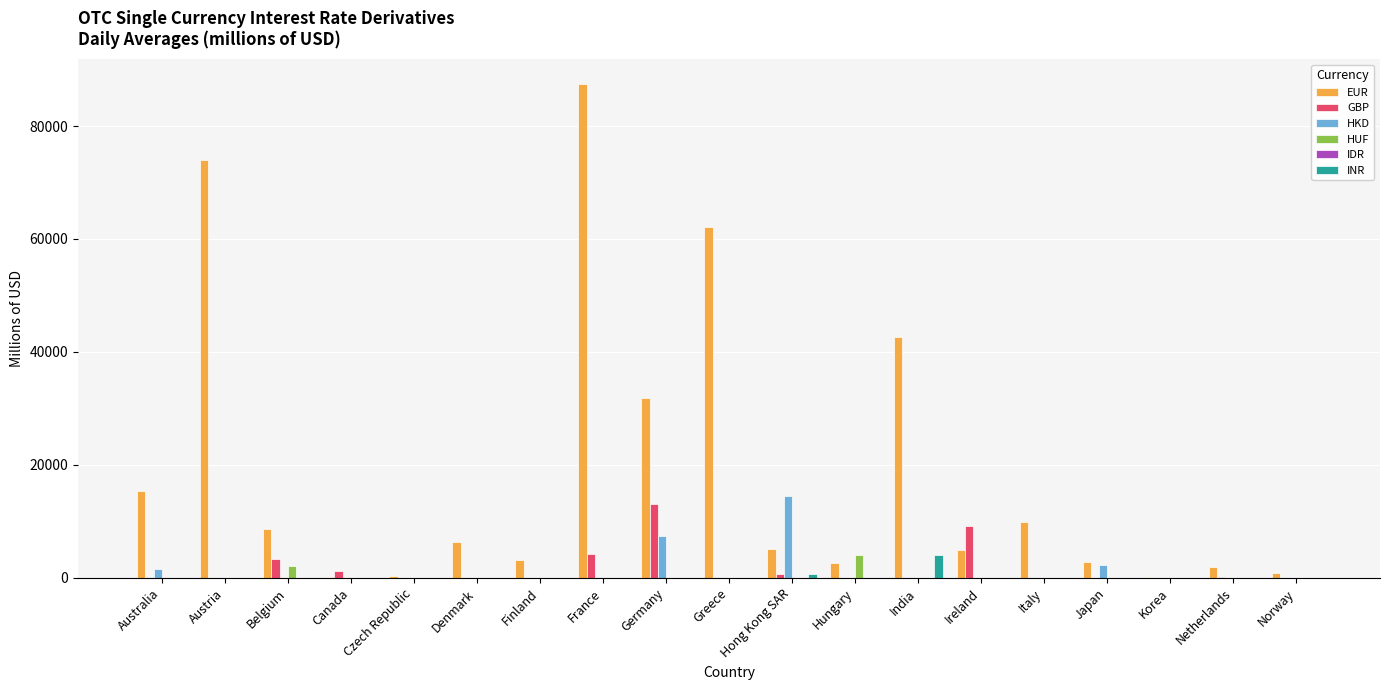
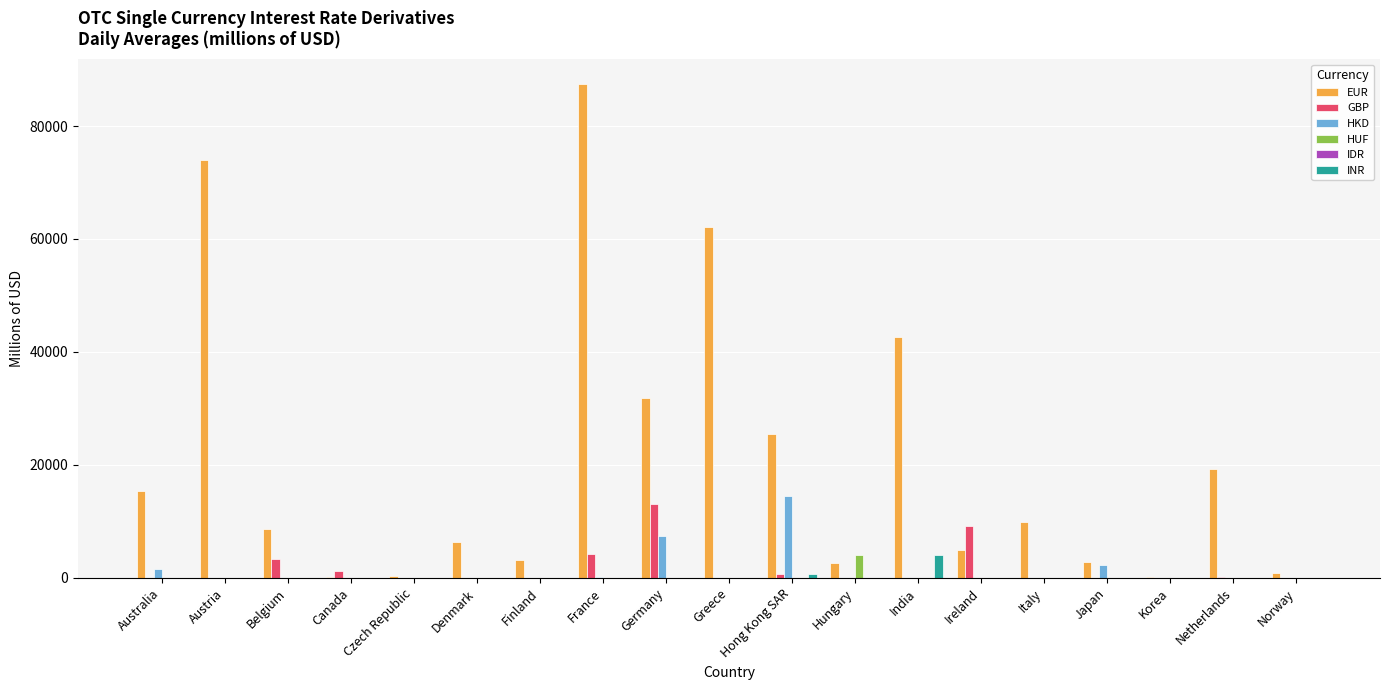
HUF, Belgium: 2000 -> 0
EUR, Hong Kong SAR: 5000 -> 26000
EUR, Netherlands: 2000 -> 19000
